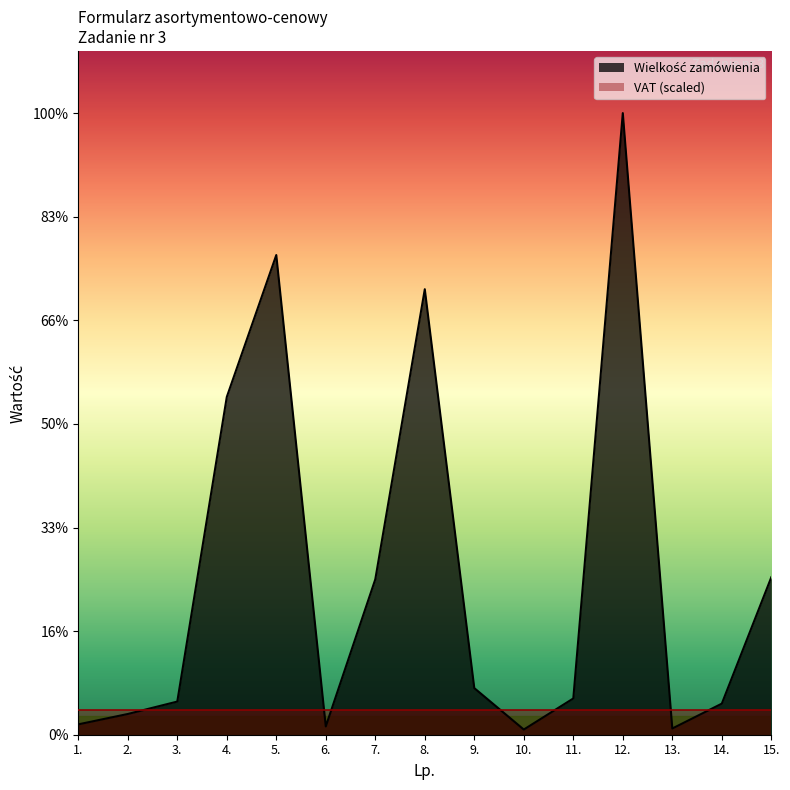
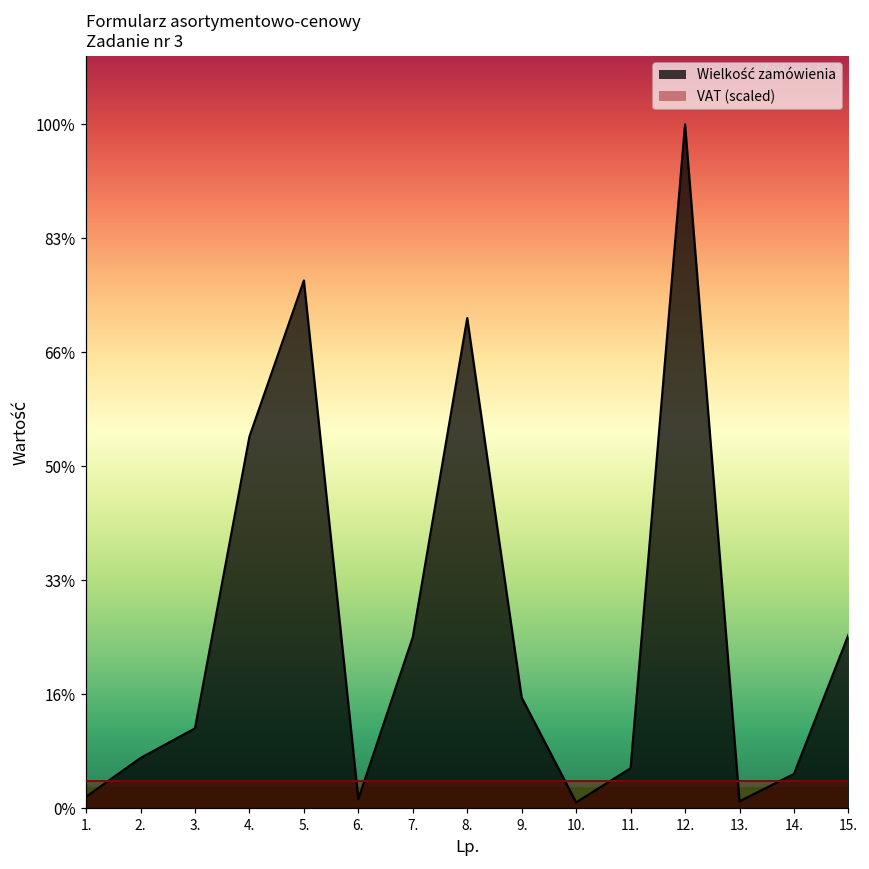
Wielkość zamówienia, 2.: 3% -> 7%
Wielkość zamówienia, 3.: 5% -> 12%
Wielkość zamówienia, 9.: 8% -> 16%
